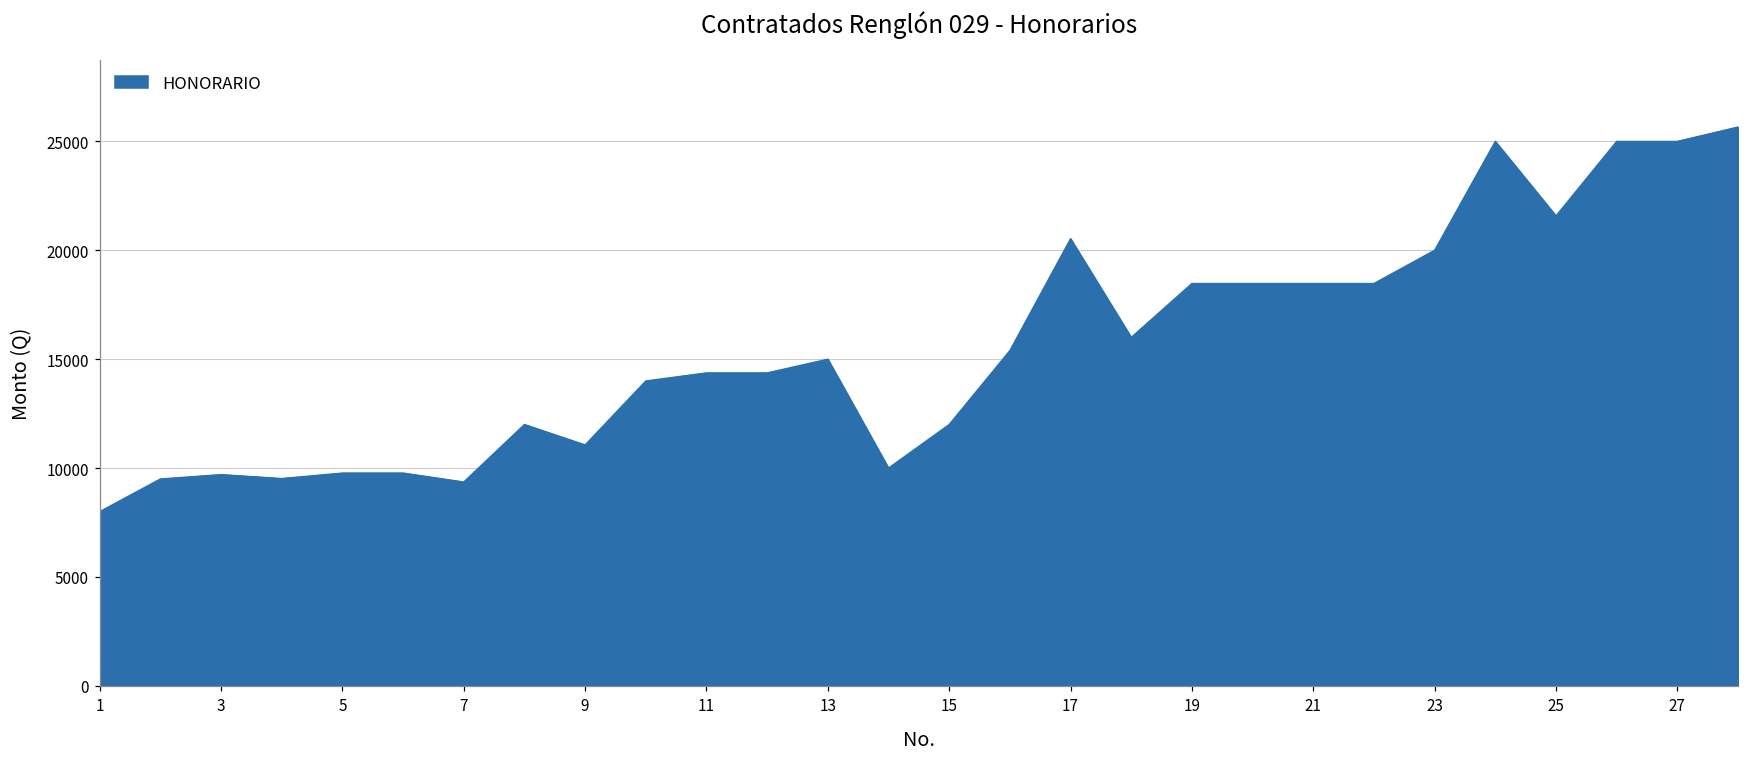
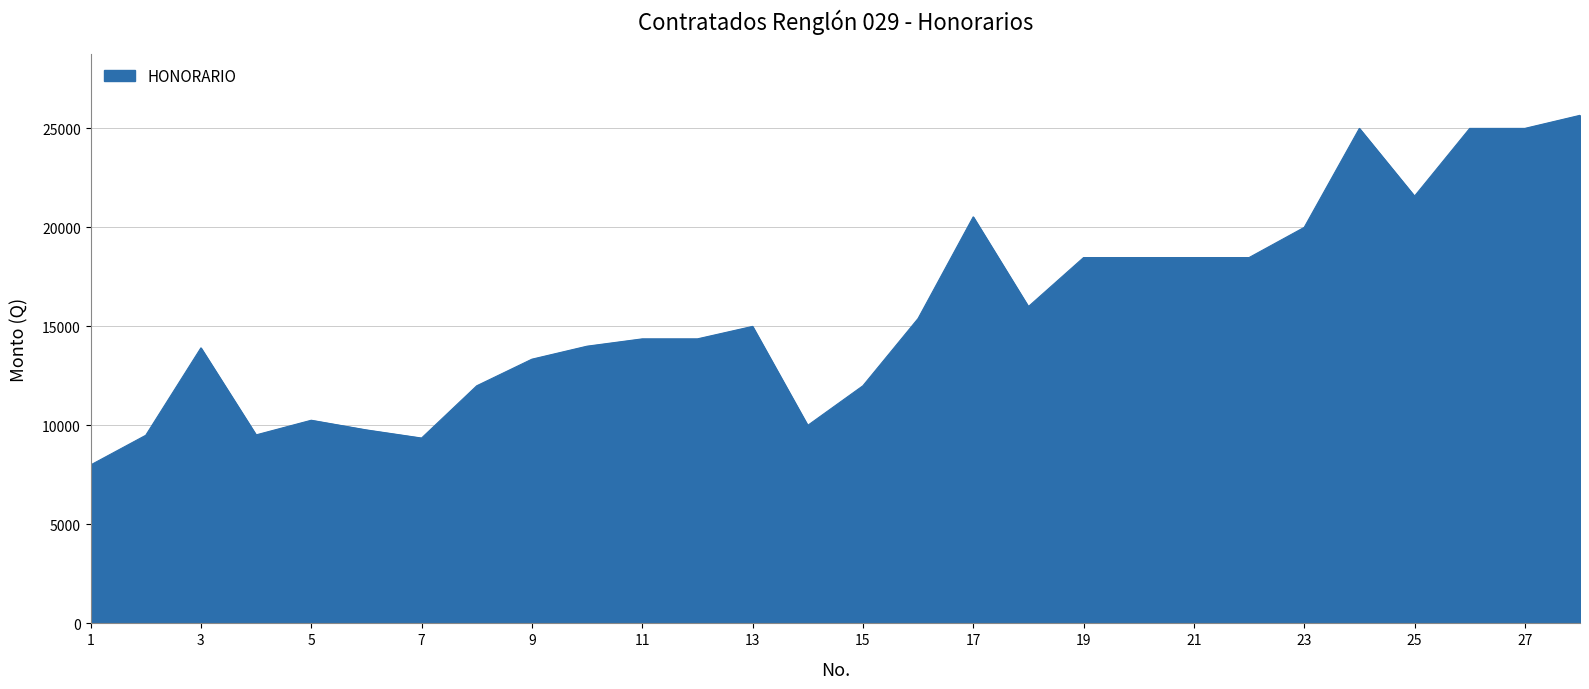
3: 9700 -> 13900
5: 9800 -> 10300
9: 11100 -> 13300
